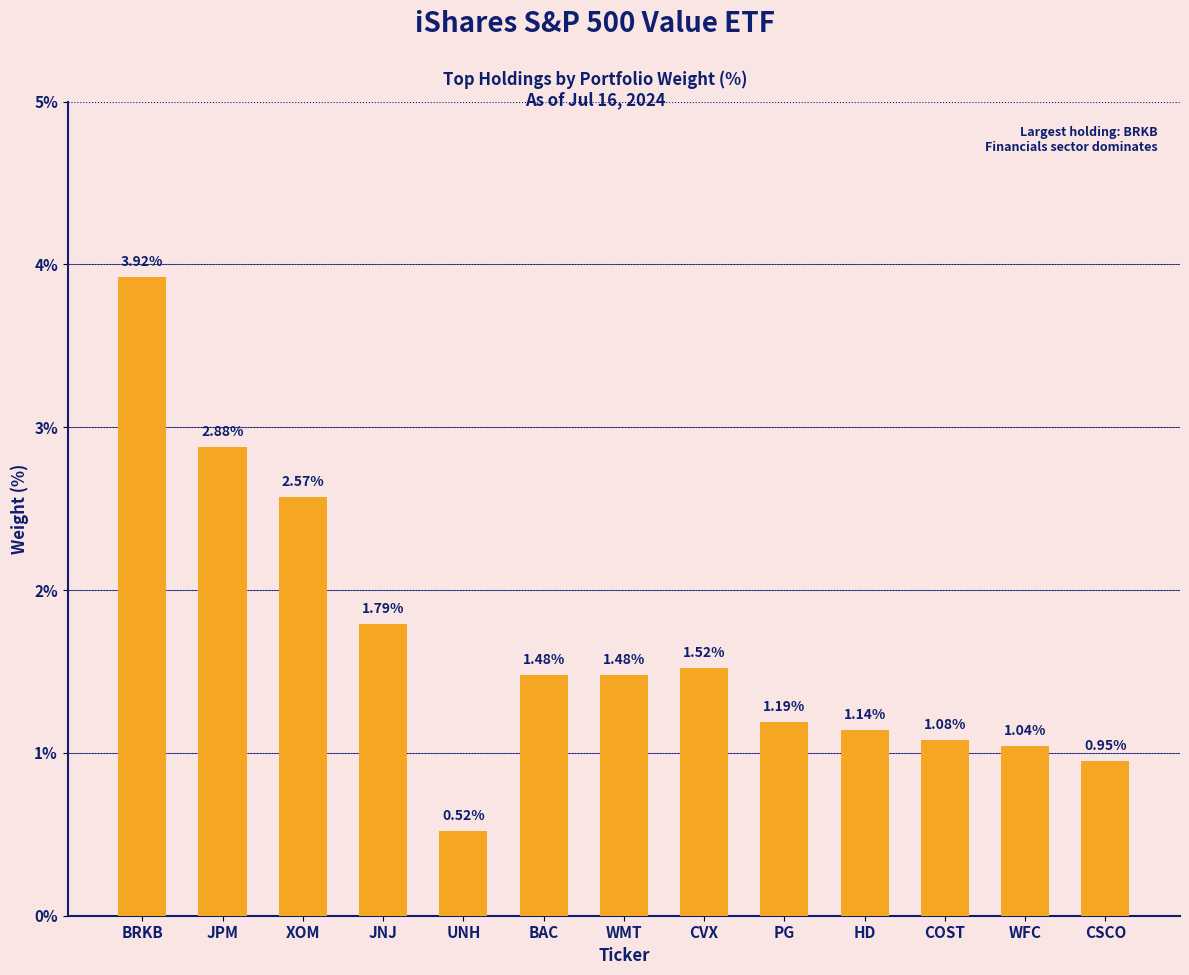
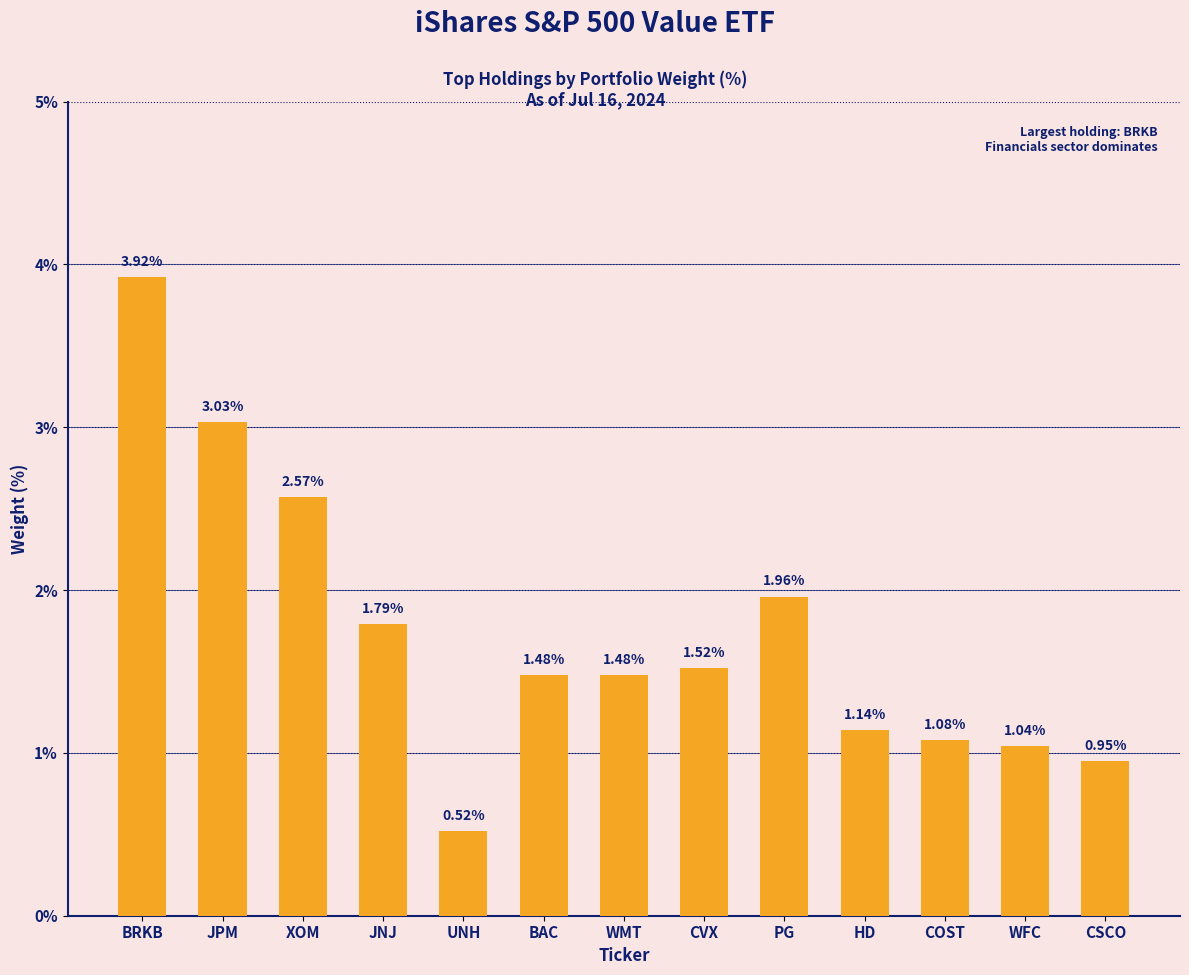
JPM: 2.88% -> 3.03%
PG: 1.19% -> 1.96%
